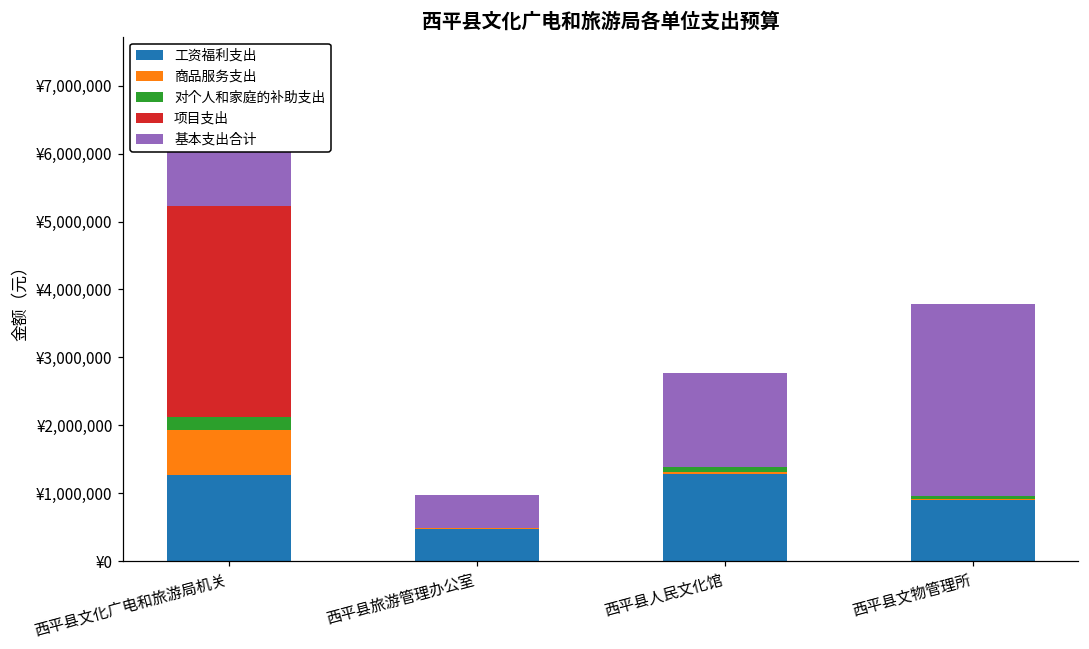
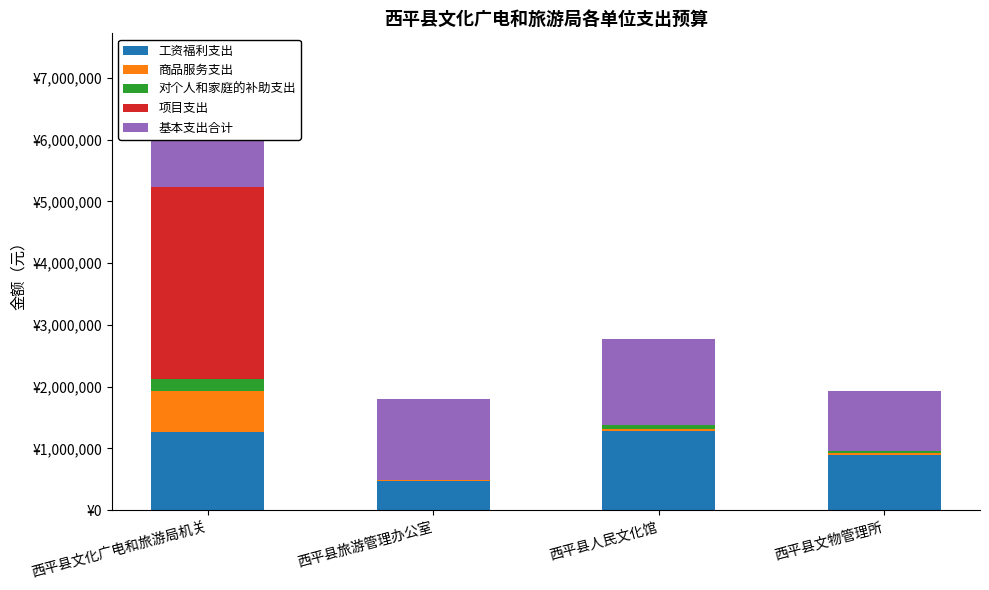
基本支出合计, 西平县旅游管理办公室: ¥500,000 -> ¥1,300,000
基本支出合计, 西平县文物管理所: ¥2,800,000 -> ¥1,000,000
